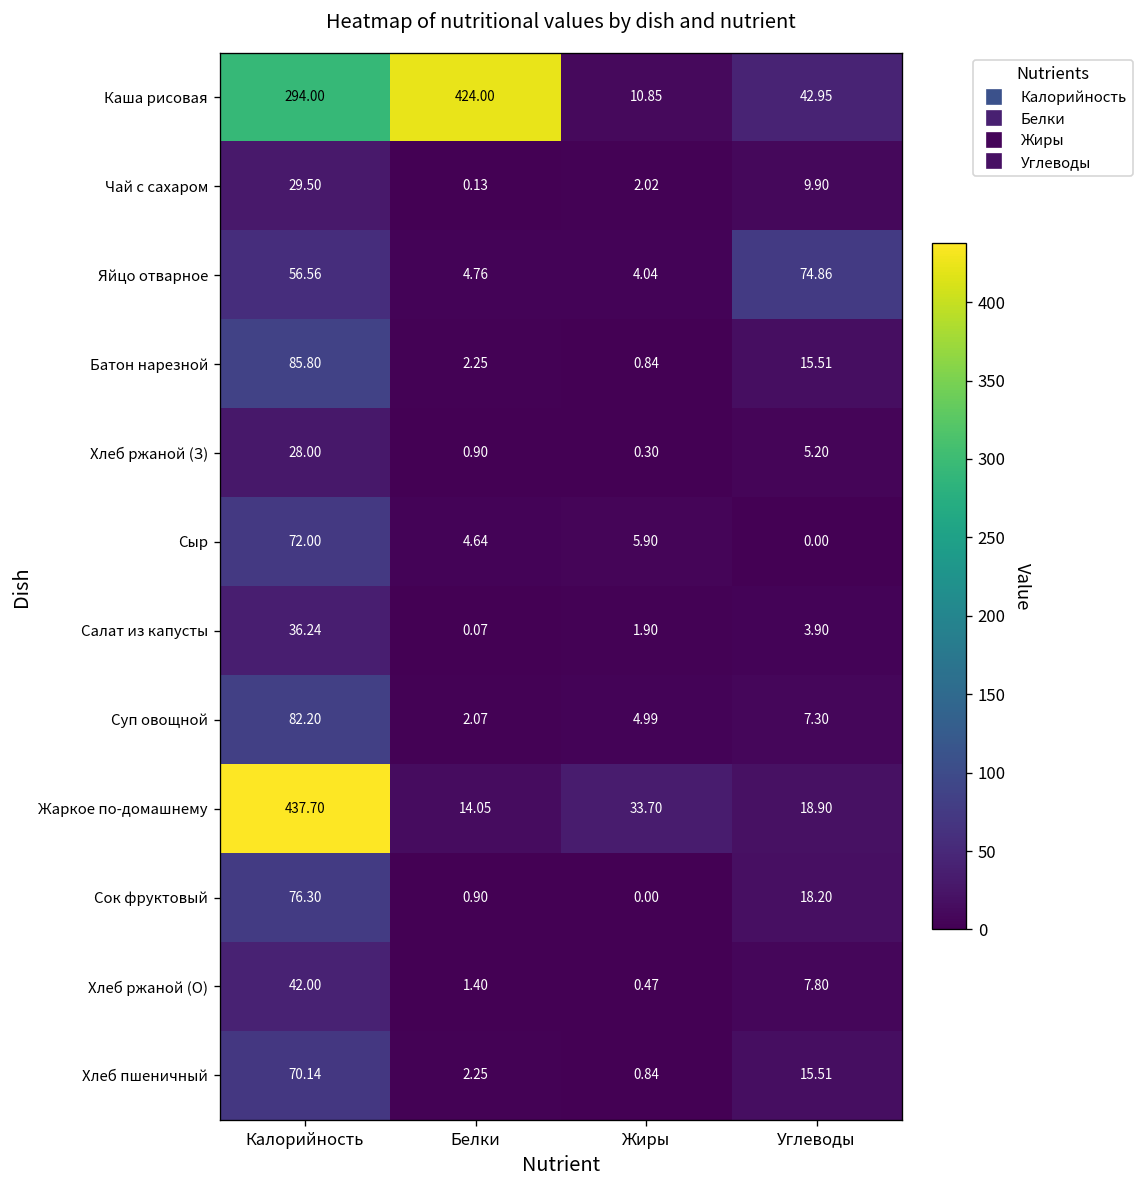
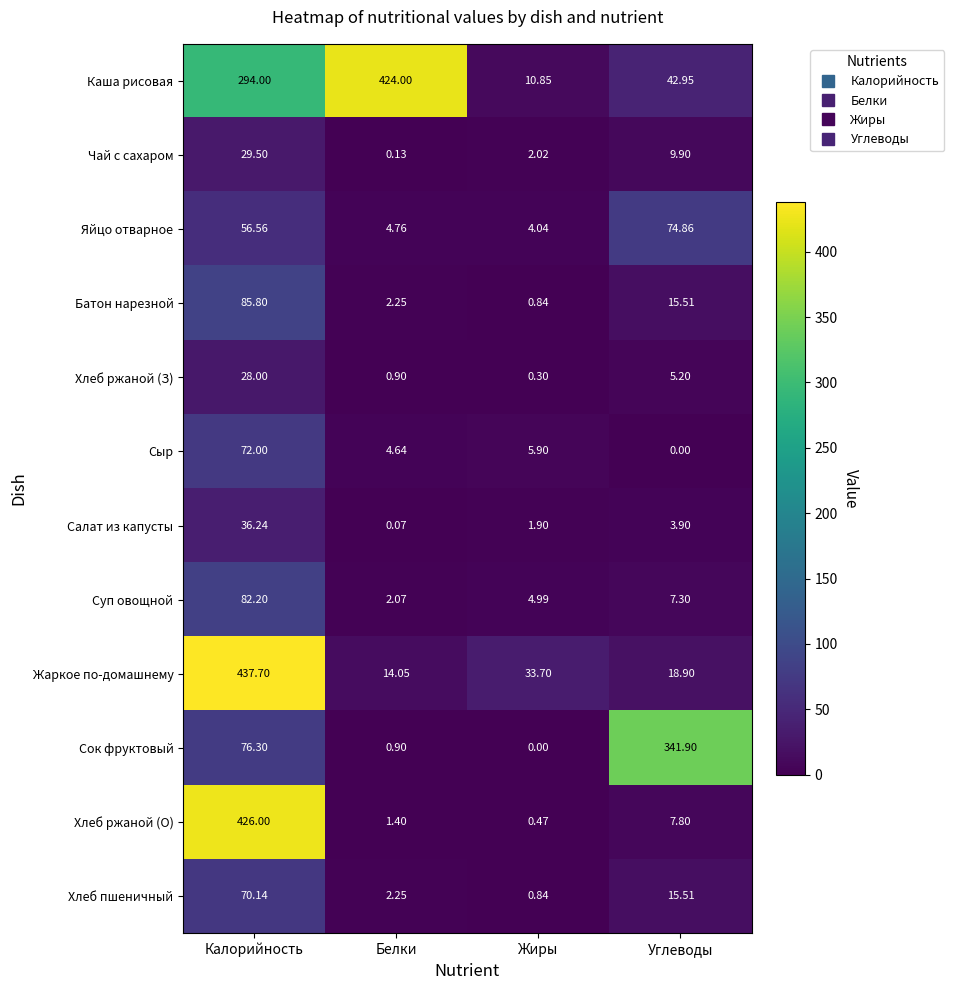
Сок фруктовый, Углеводы: 18.20 -> 341.90
Хлеб ржаной (О), Калорийность: 42.00 -> 426.00
